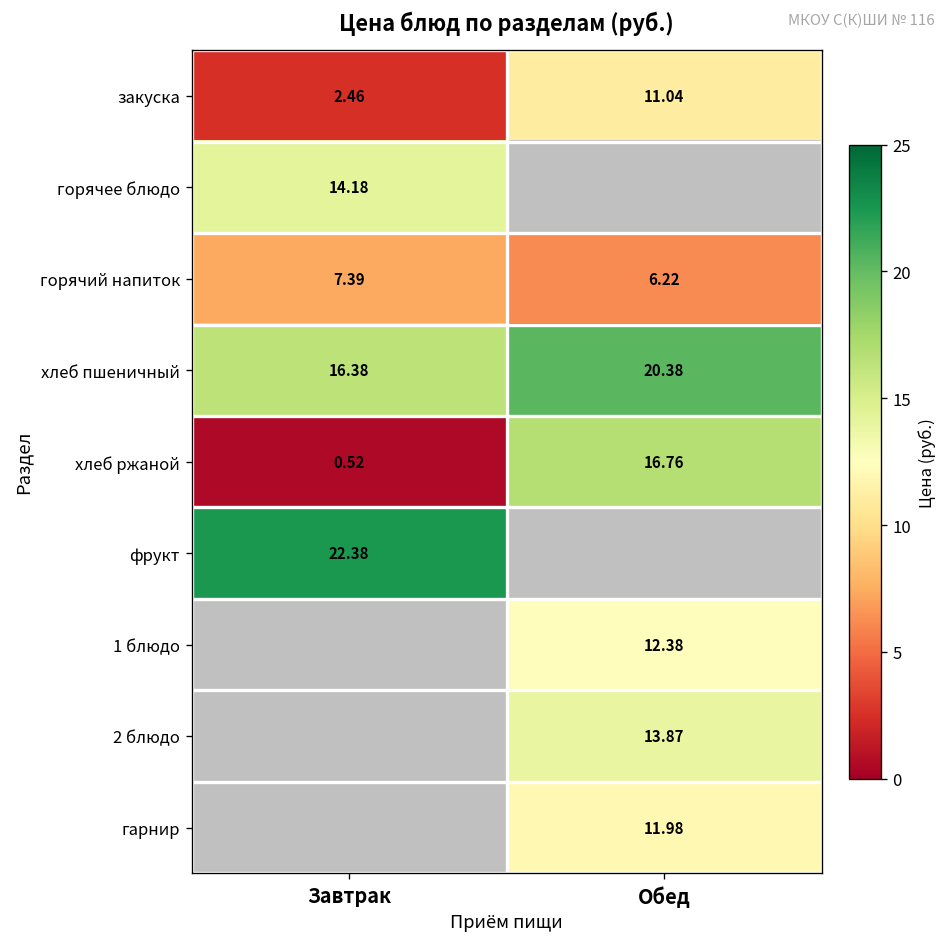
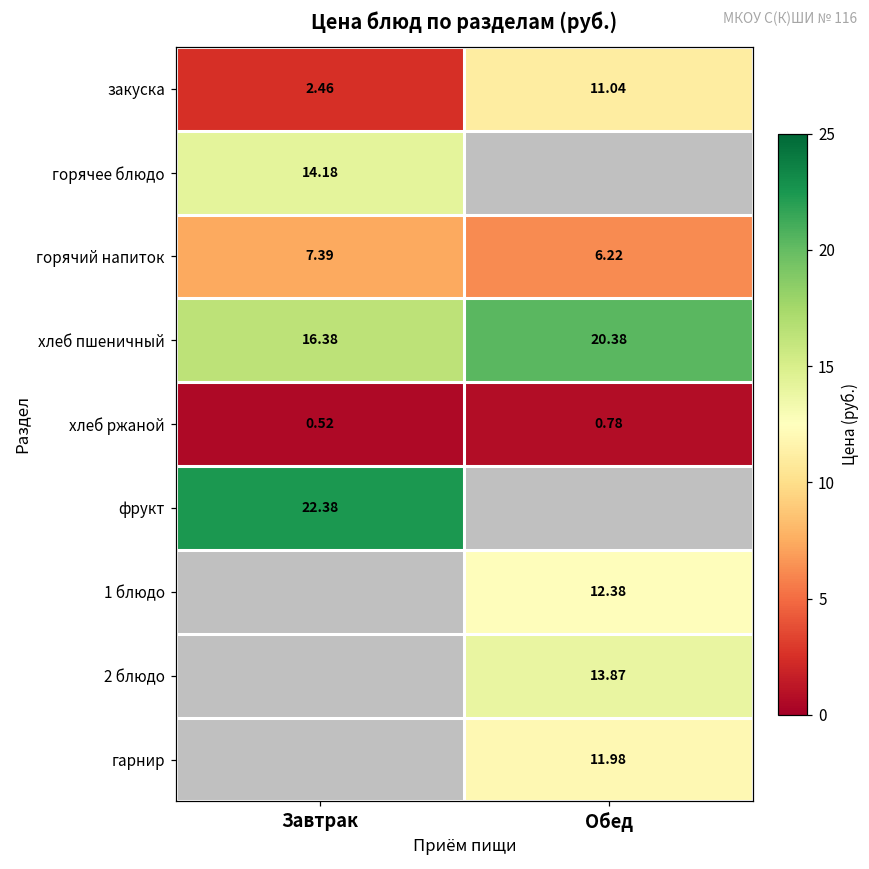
хлеб ржаной, Обед: 16.76 -> 0.78
